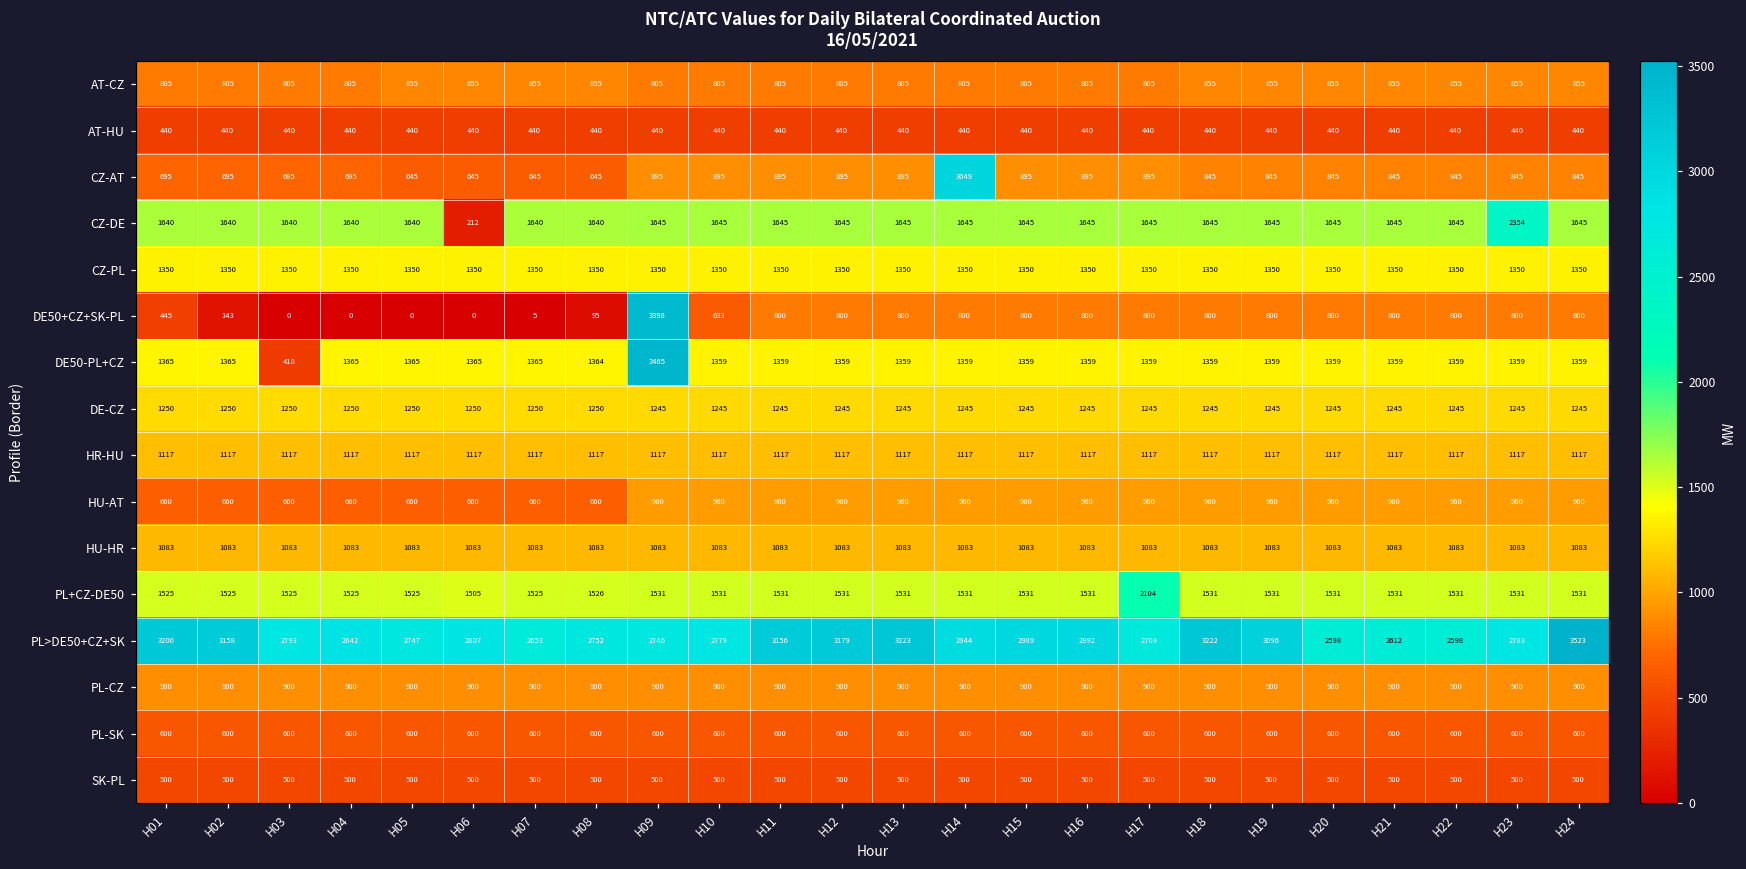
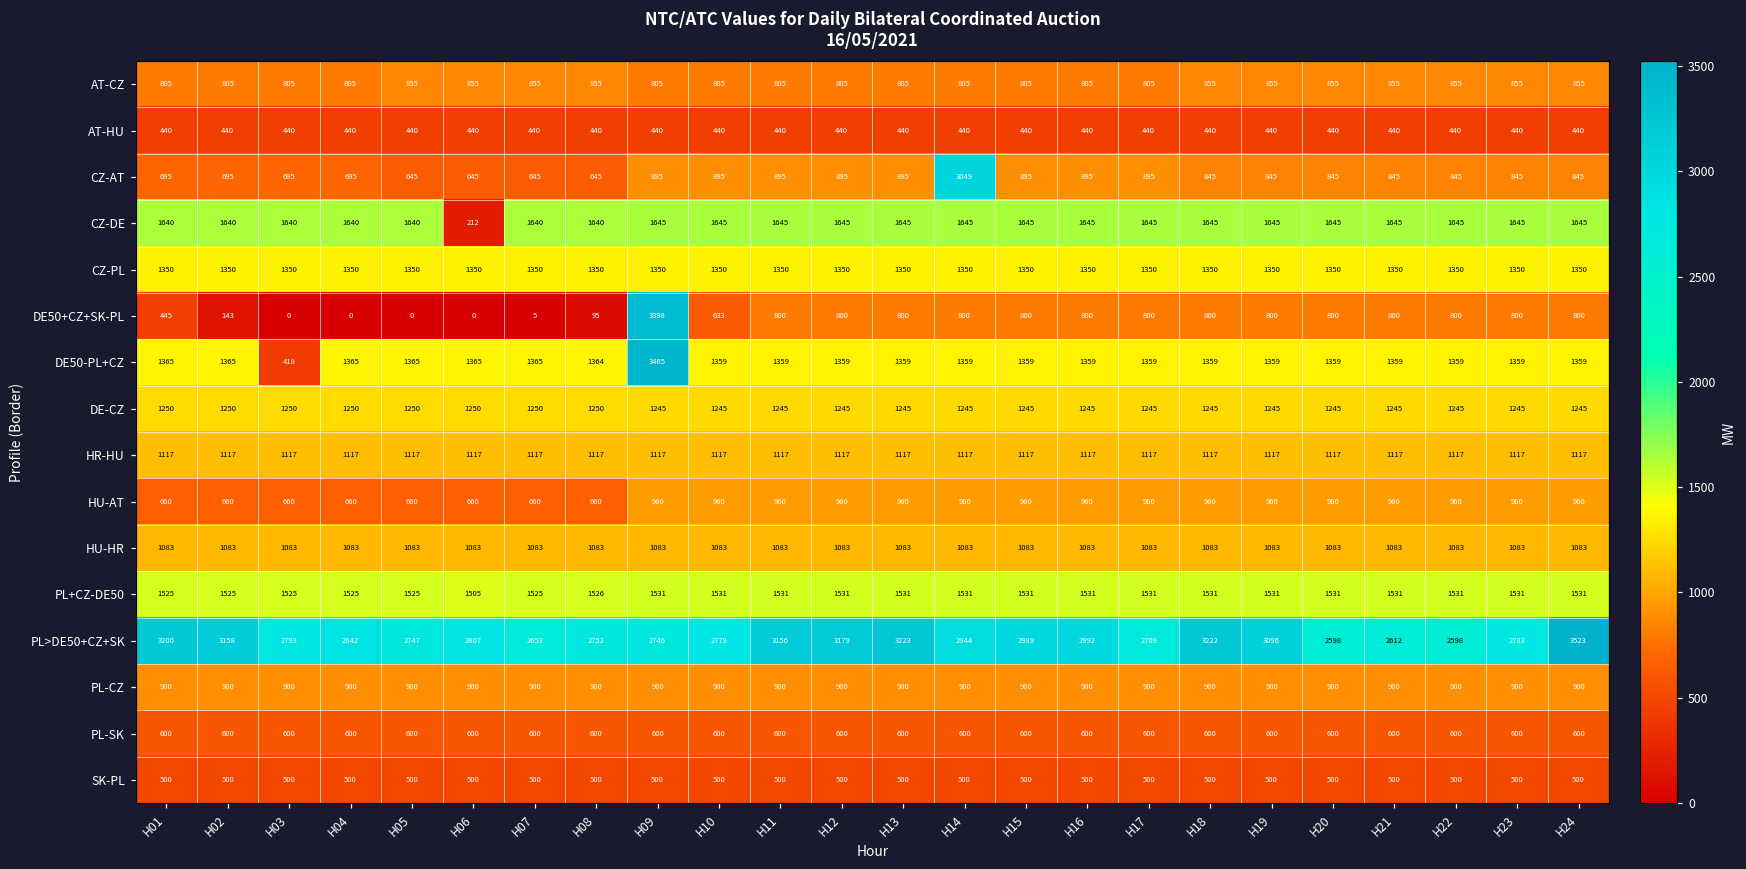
CZ-DE, H23: 2354 -> 1645
PL+CZ-DE50, H17: 2104 -> 1531
